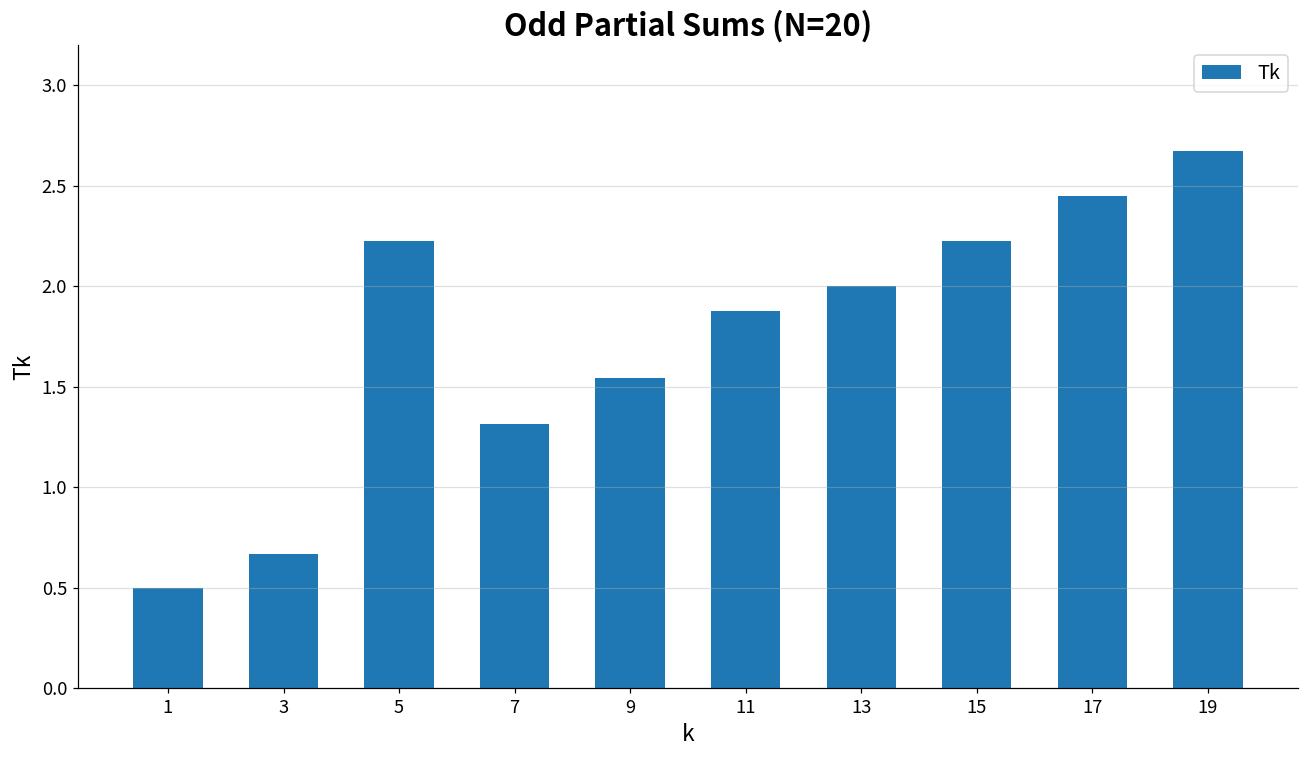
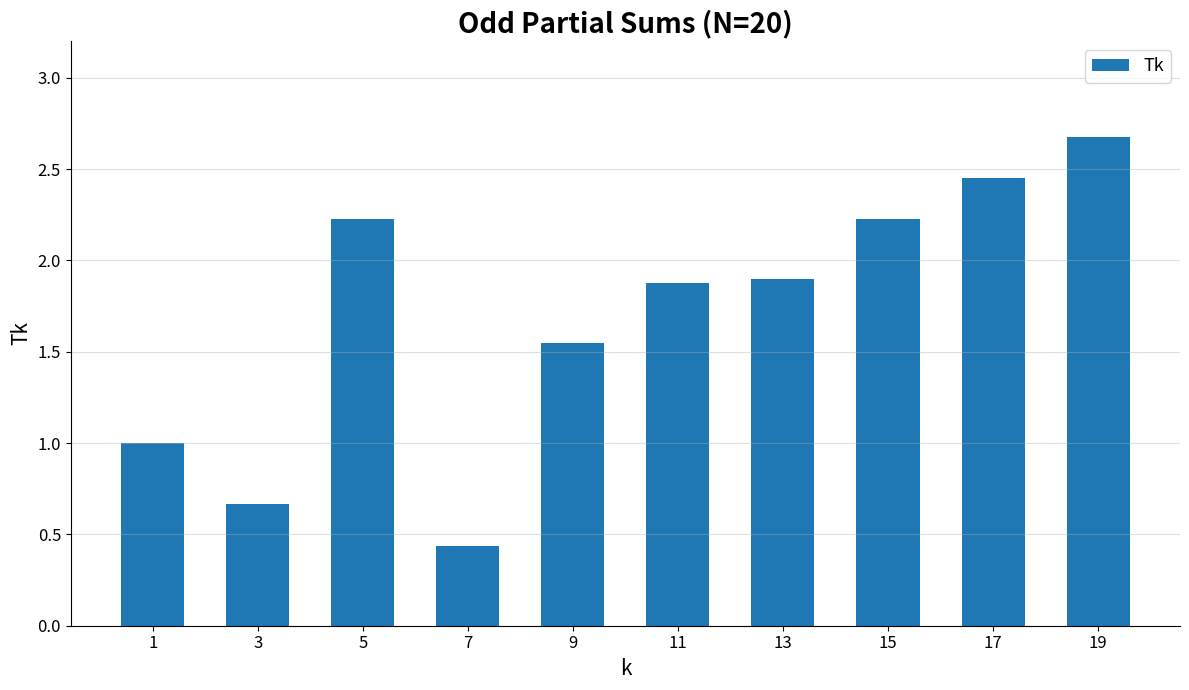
1: 0.5 -> 1.0
7: 1.31 -> 0.44
13: 2.0 -> 1.9
